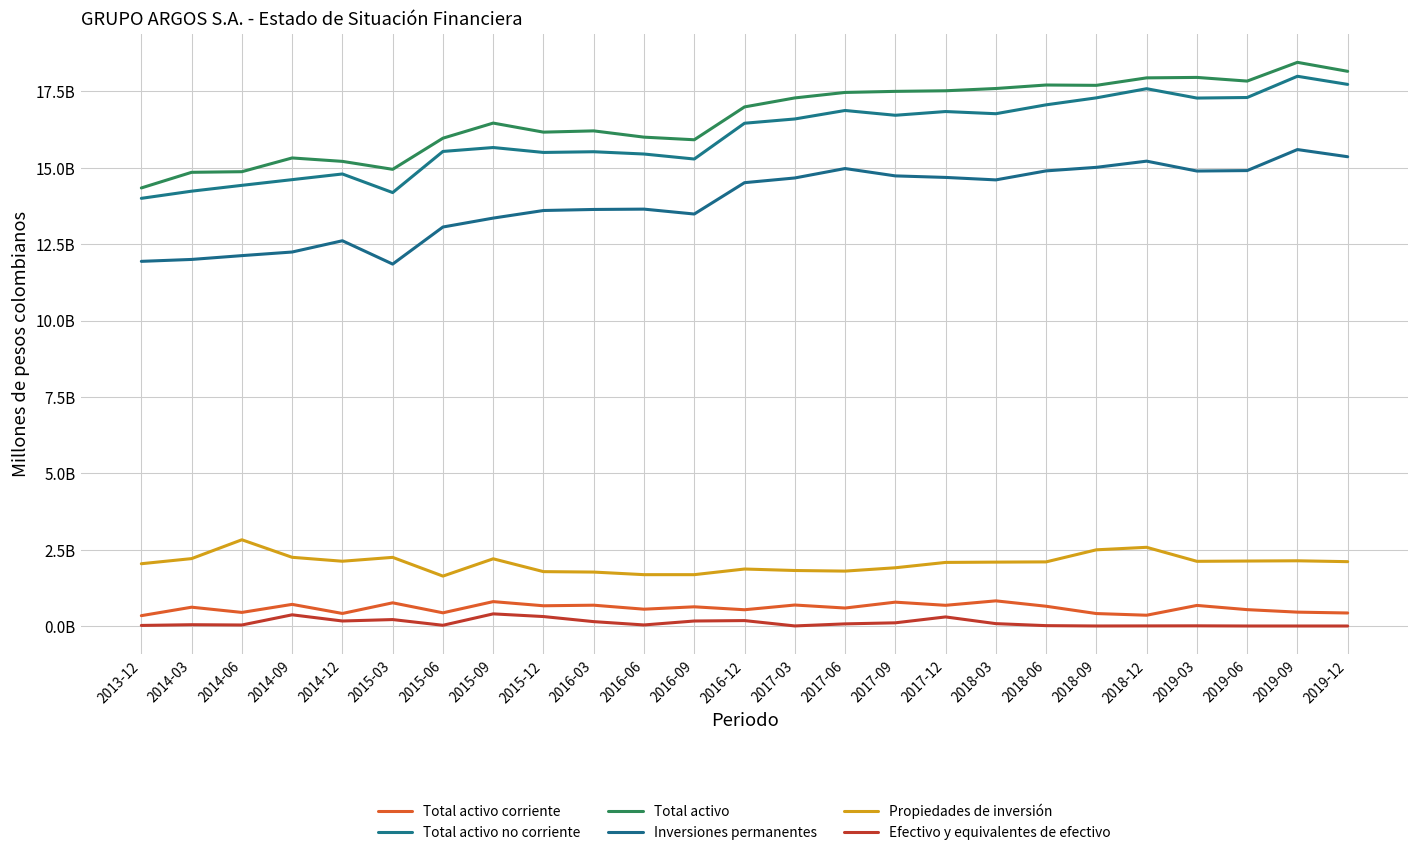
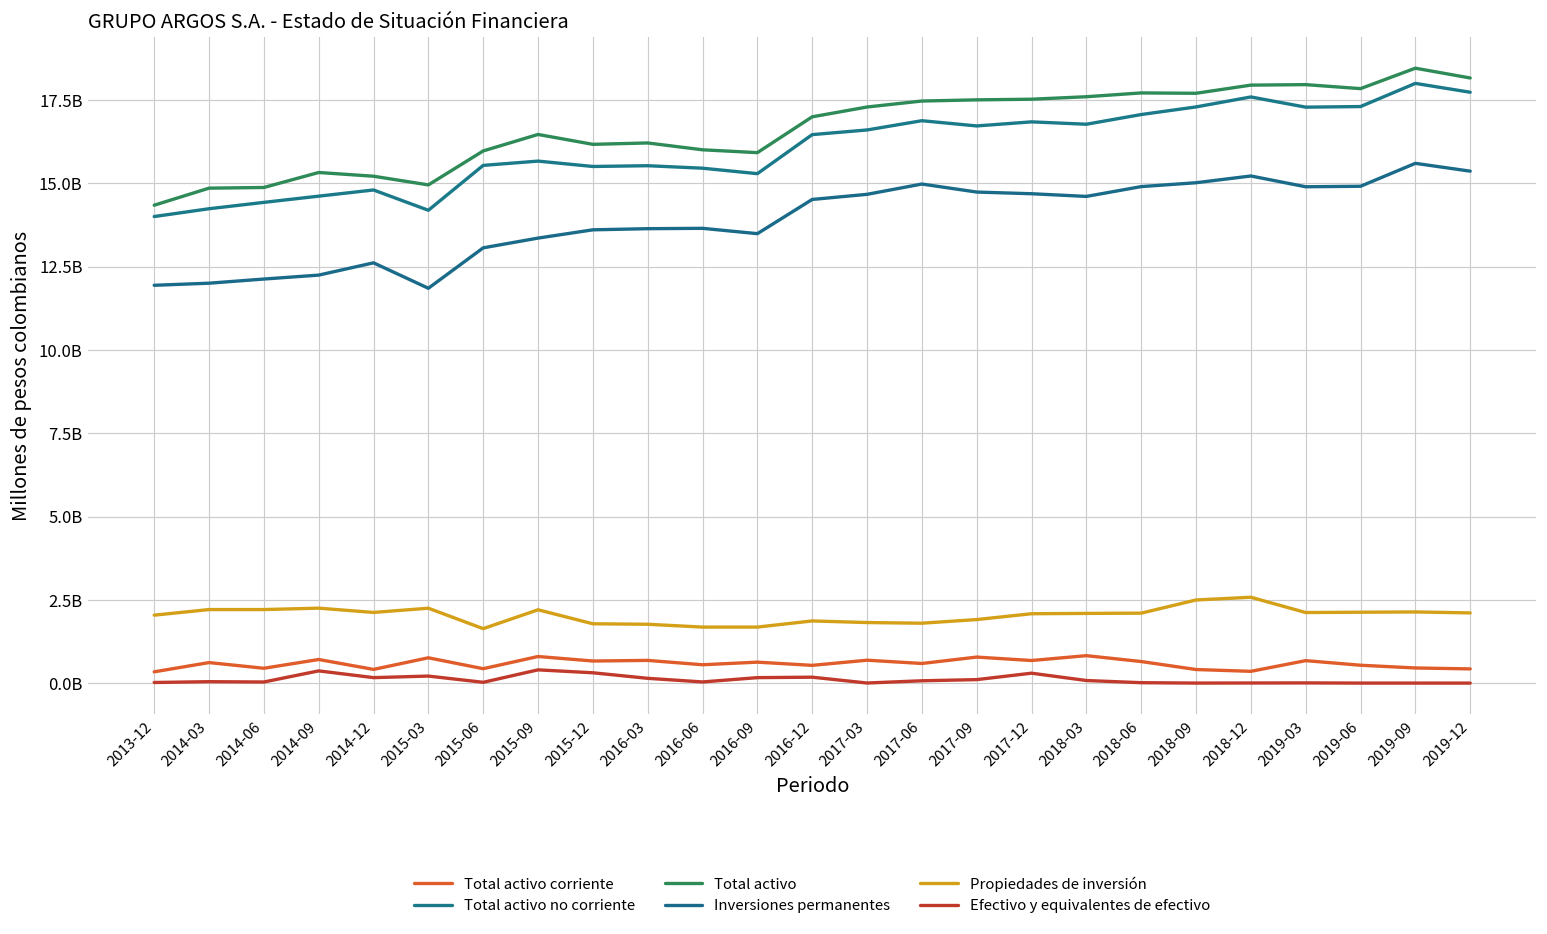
Propiedades de inversión, 2014-06: 2800000000 -> 2200000000
